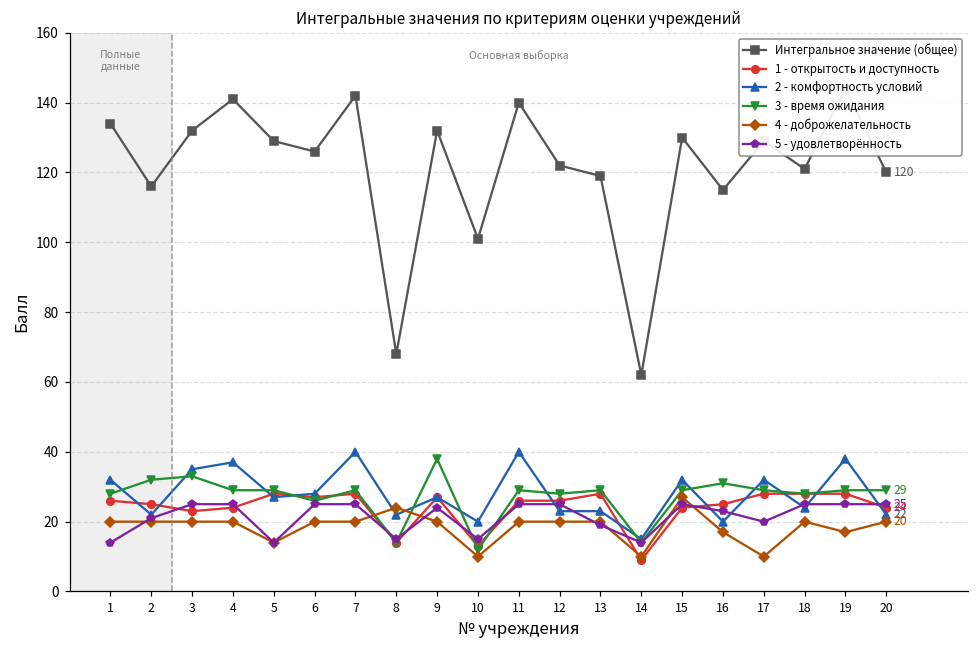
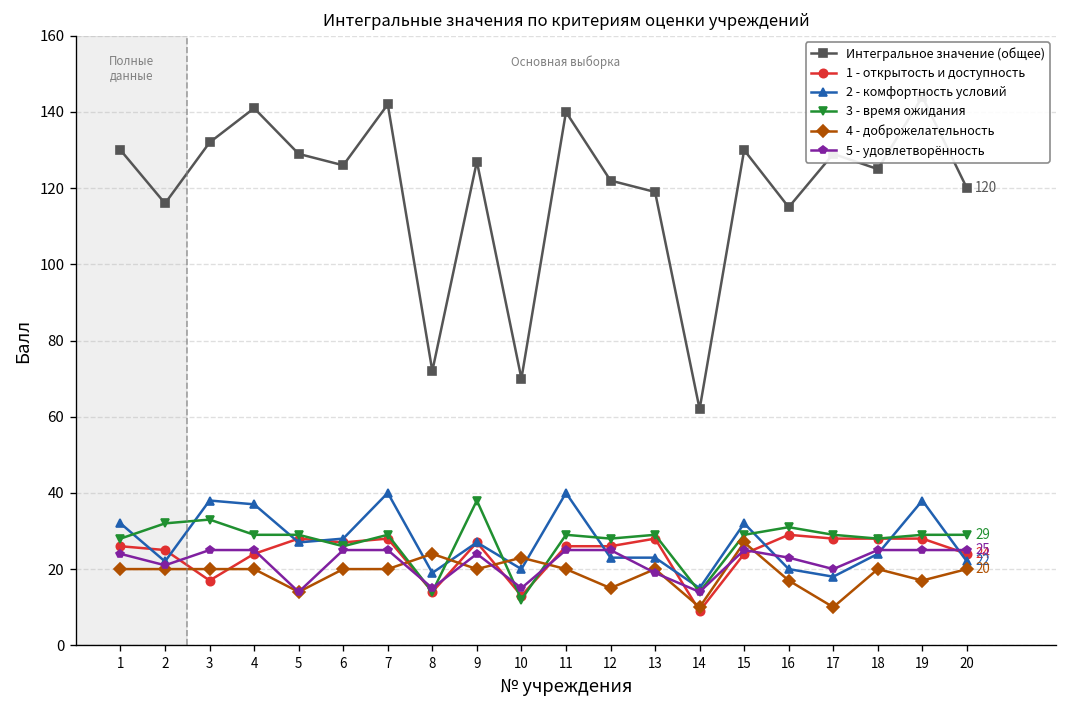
Интегральное значение (общее), 1: 134 -> 130
5 - удовлетворённость, 1: 14 -> 24
1 - открытость и доступность, 3: 23 -> 17
2 - комфортность условий, 3: 35 -> 38
Интегральное значение (общее), 8: 68 -> 72
2 - комфортность условий, 8: 22 -> 19
Интегральное значение (общее), 9: 132 -> 127
Интегральное значение (общее), 10: 101 -> 70
4 - доброжелательность, 10: 10 -> 23
4 - доброжелательность, 12: 20 -> 15
1 - открытость и доступность, 16: 25 -> 29
2 - комфортность условий, 17: 32 -> 18
Интегральное значение (общее), 18: 121 -> 125
